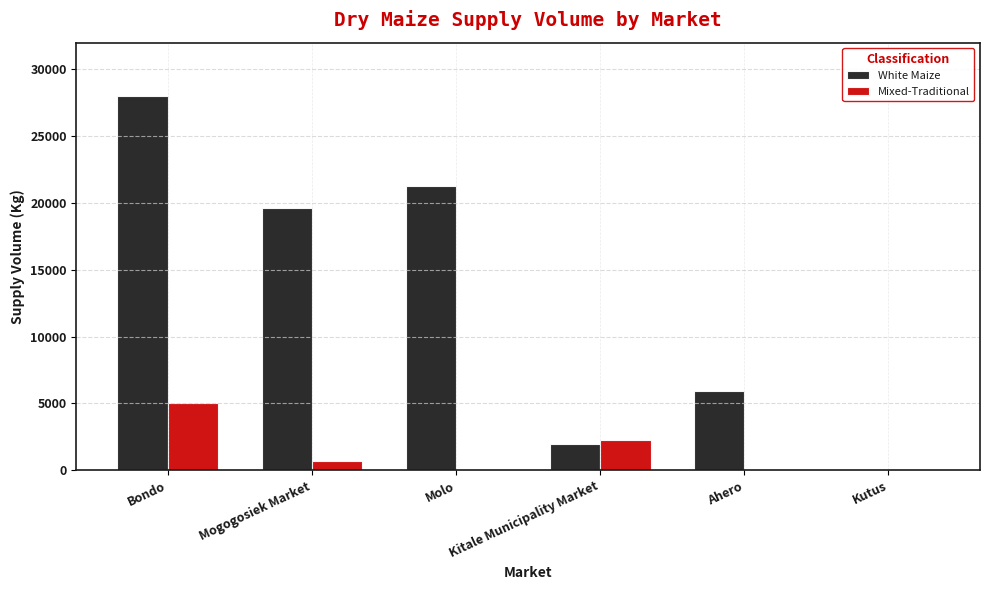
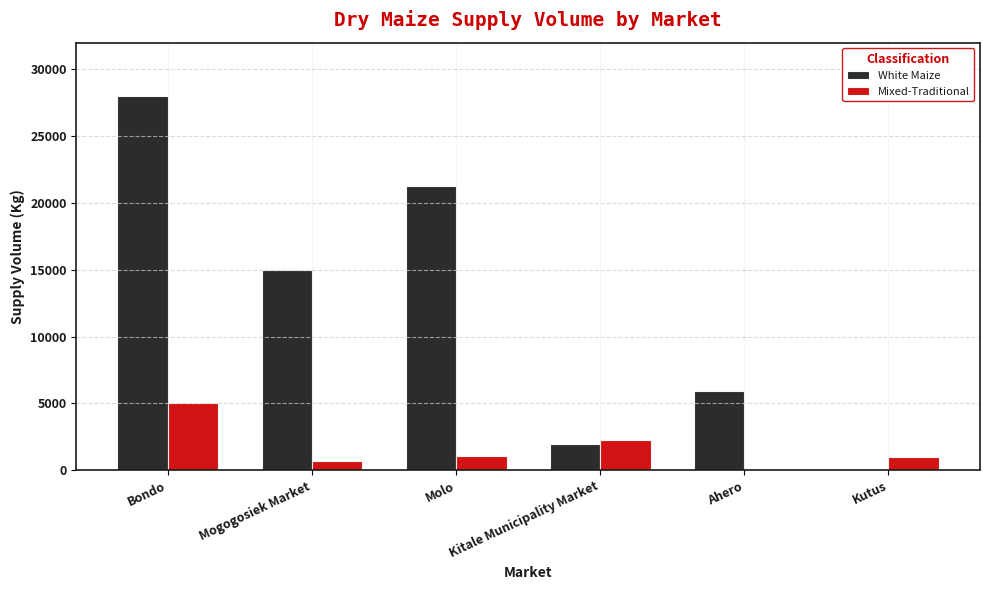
White Maize, Mogogosiek Market: 19600 -> 15000
Mixed-Traditional, Molo: 0 -> 1100
Mixed-Traditional, Kutus: 0 -> 1000
